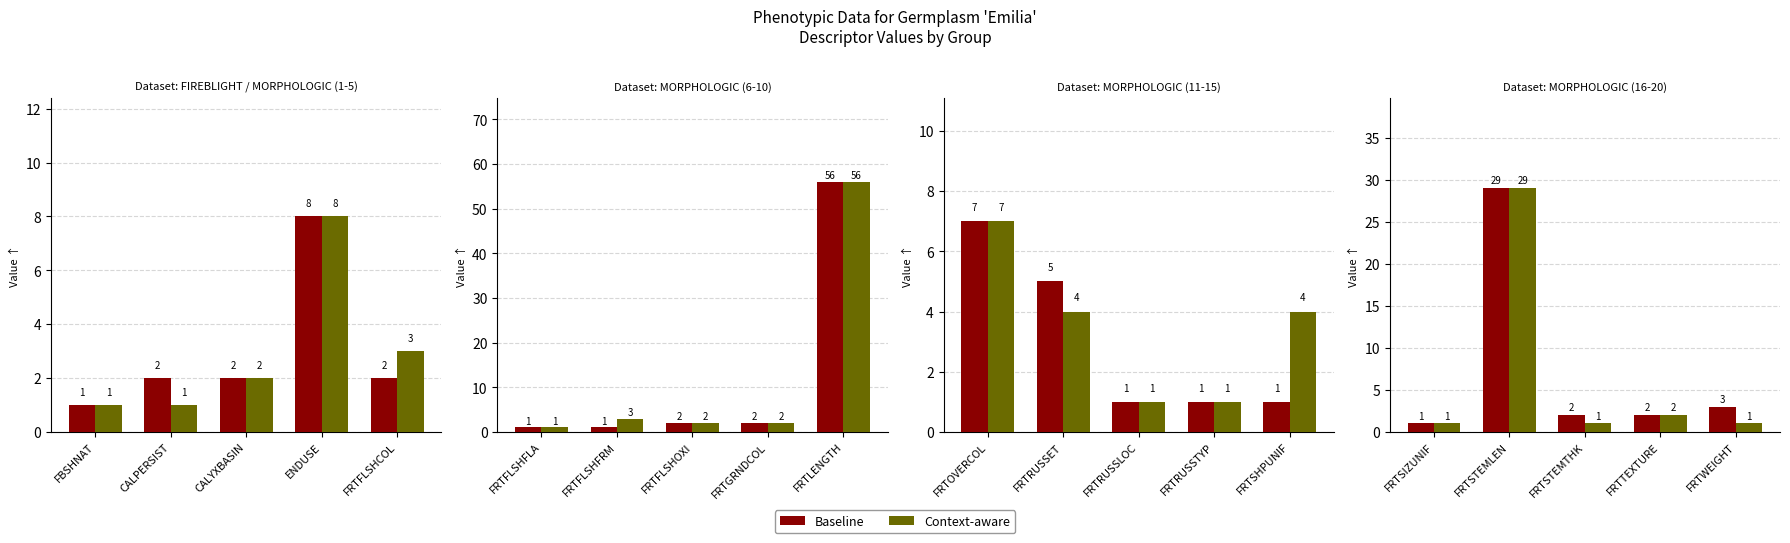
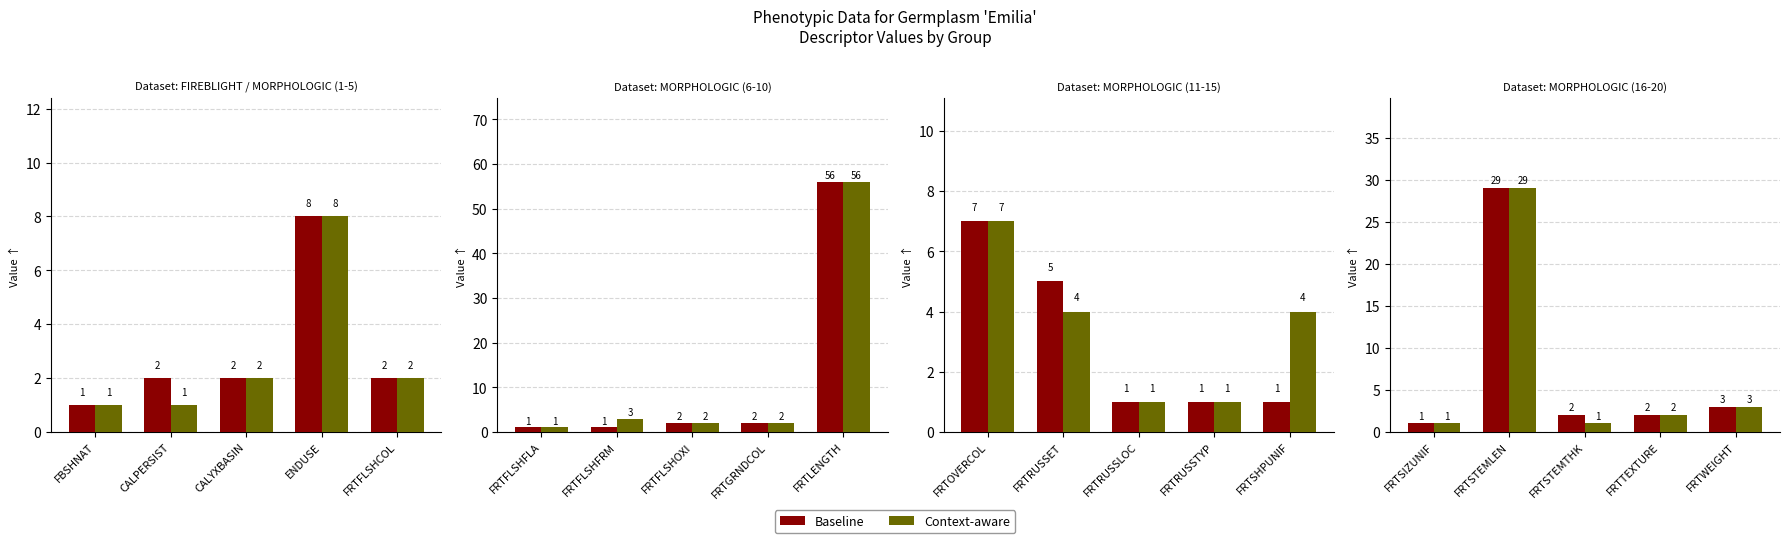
Dataset: FIREBLIGHT / MORPHOLOGIC (1-5), Context-aware, FRTFLSHCOL: 3 -> 2
Dataset: MORPHOLOGIC (16-20), Context-aware, FRTWEIGHT: 1 -> 3
